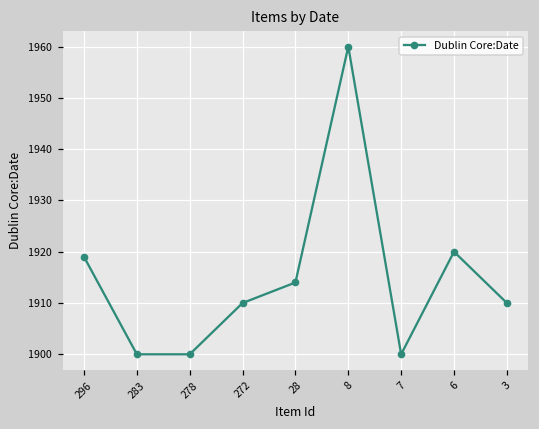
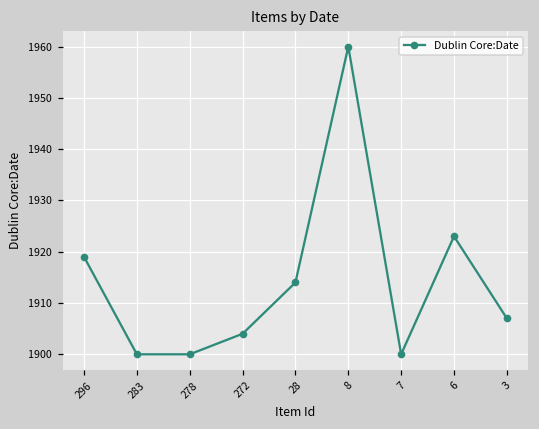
272: 1910 -> 1904
6: 1920 -> 1923
3: 1910 -> 1907
